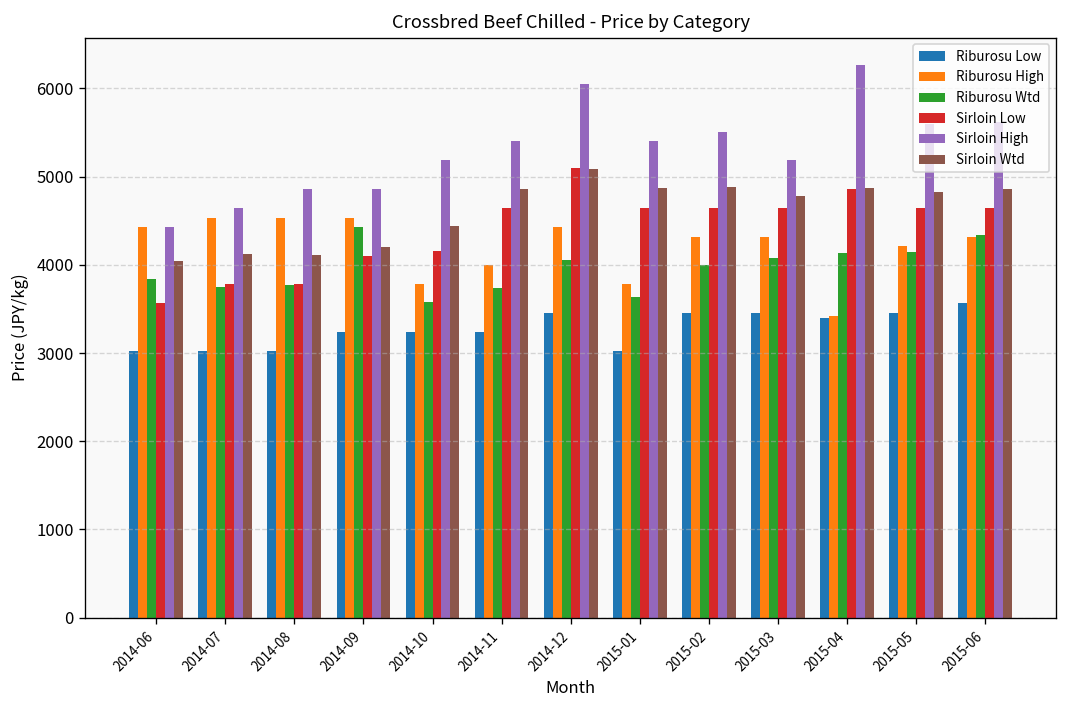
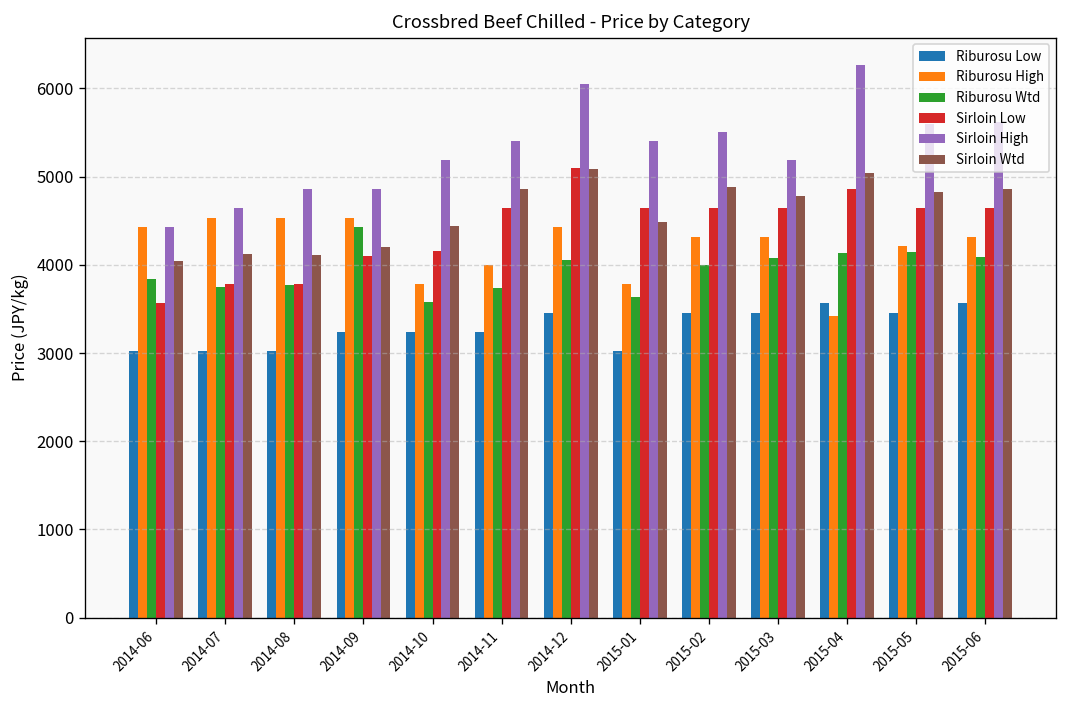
Sirloin Wtd, 2015-01: 4900 -> 4500
Riburosu Low, 2015-04: 3400 -> 3600
Sirloin Wtd, 2015-04: 4900 -> 5000
Riburosu Wtd, 2015-06: 4300 -> 4100
